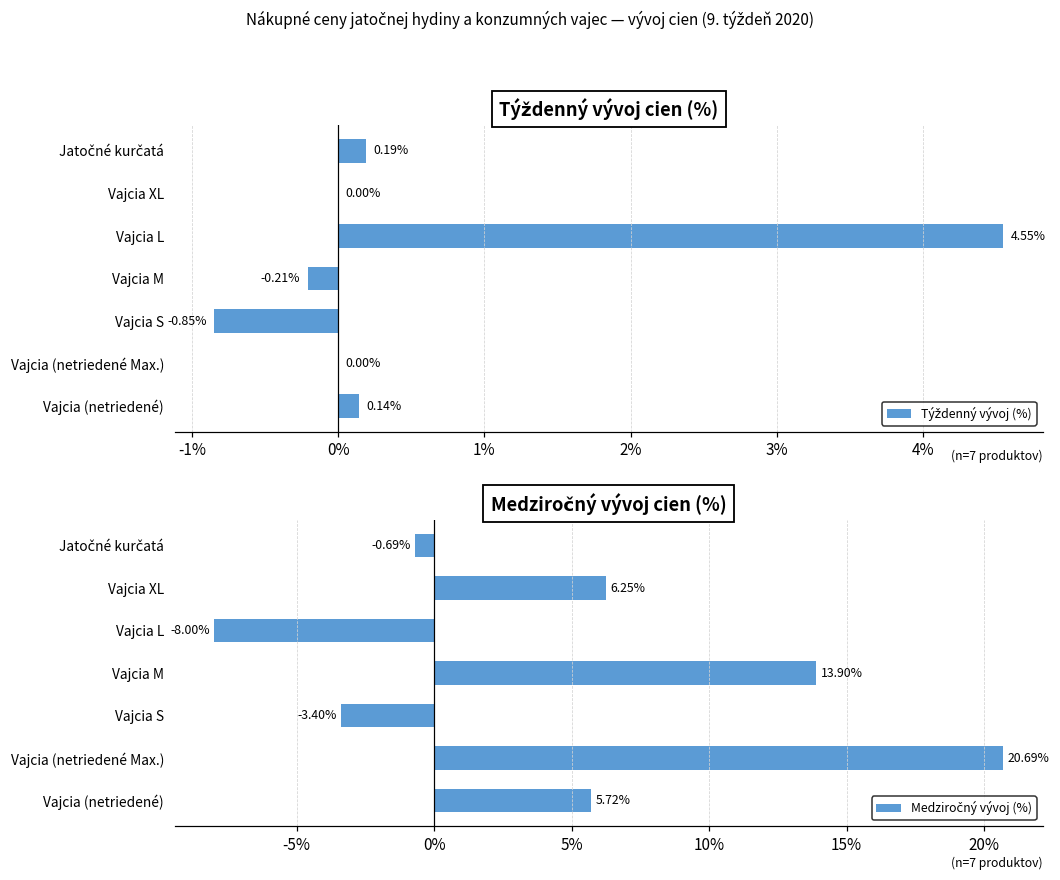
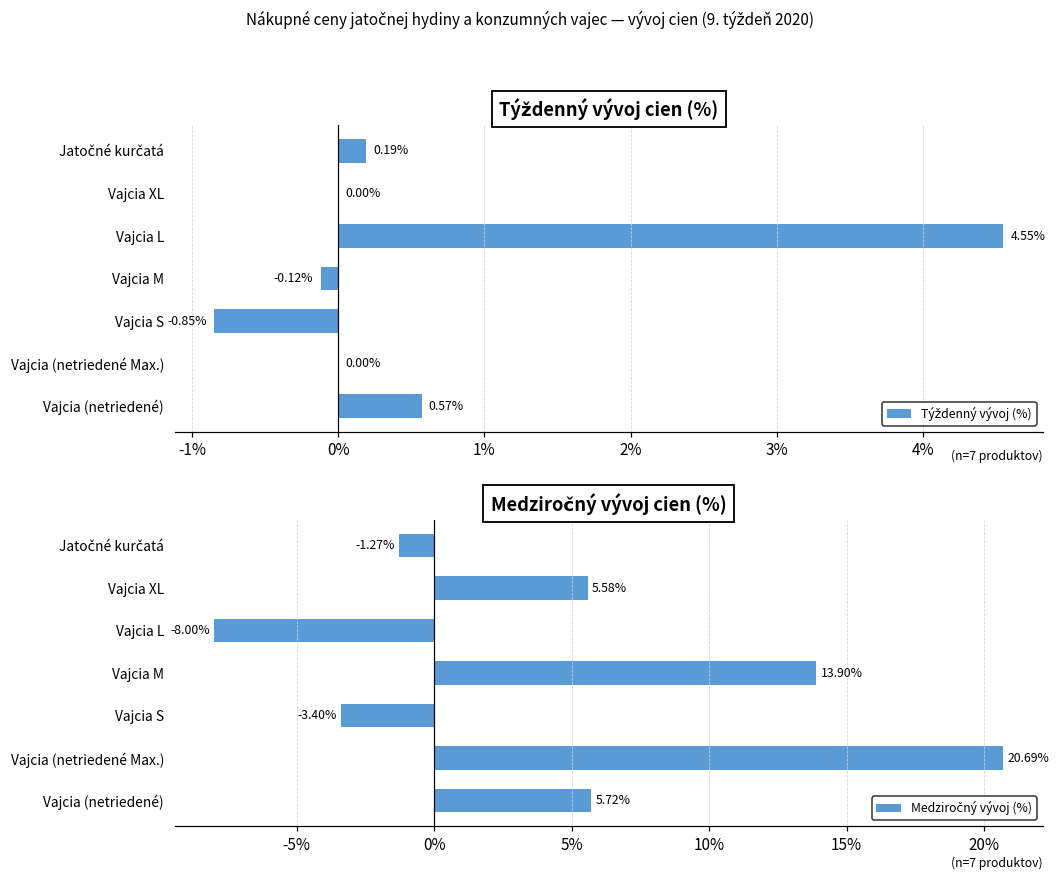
Týždenný vývoj cien (%), Vajcia M: -0.21% -> -0.12%
Týždenný vývoj cien (%), Vajcia (netriedené): 0.14% -> 0.57%
Medziročný vývoj cien (%), Jatočné kurčatá: -0.69% -> -1.27%
Medziročný vývoj cien (%), Vajcia XL: 6.25% -> 5.58%
